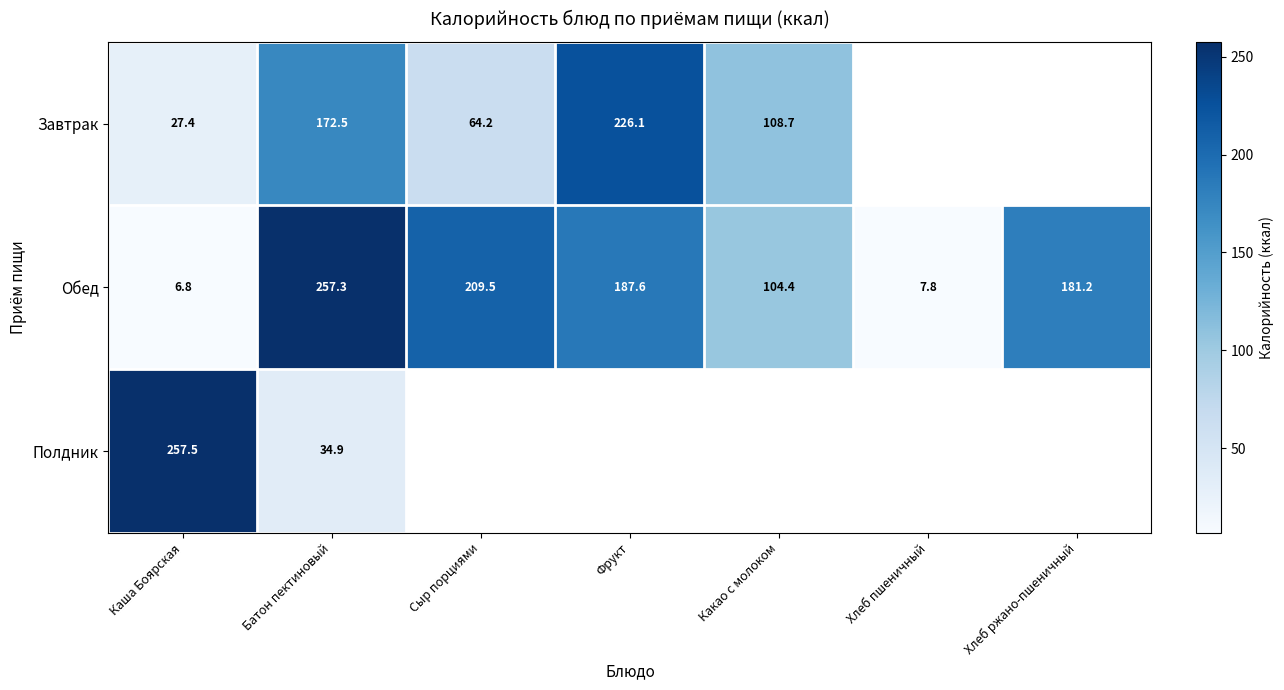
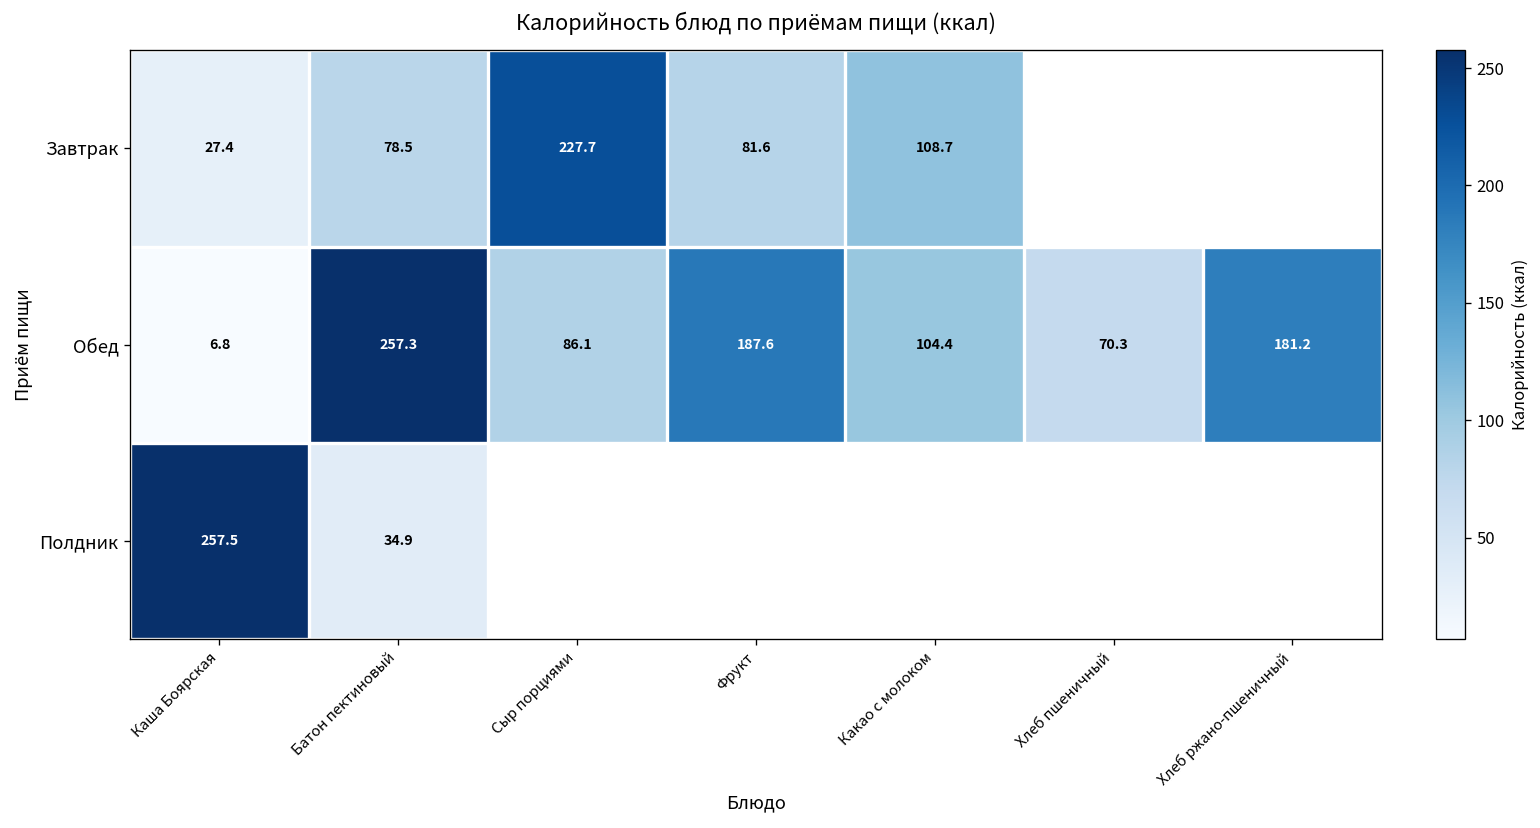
Завтрак, Батон пектиновый: 172.5 -> 78.5
Завтрак, Сыр порциями: 64.2 -> 227.7
Завтрак, Фрукт: 226.1 -> 81.6
Обед, Сыр порциями: 209.5 -> 86.1
Обед, Хлеб пшеничный: 7.8 -> 70.3
